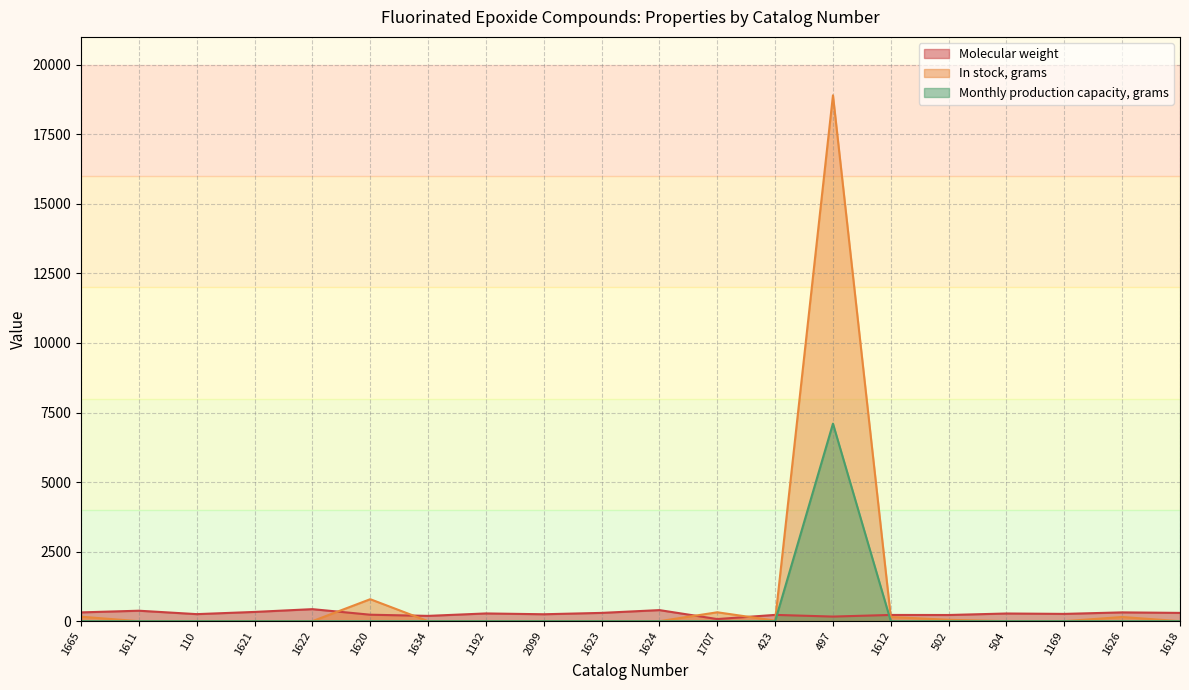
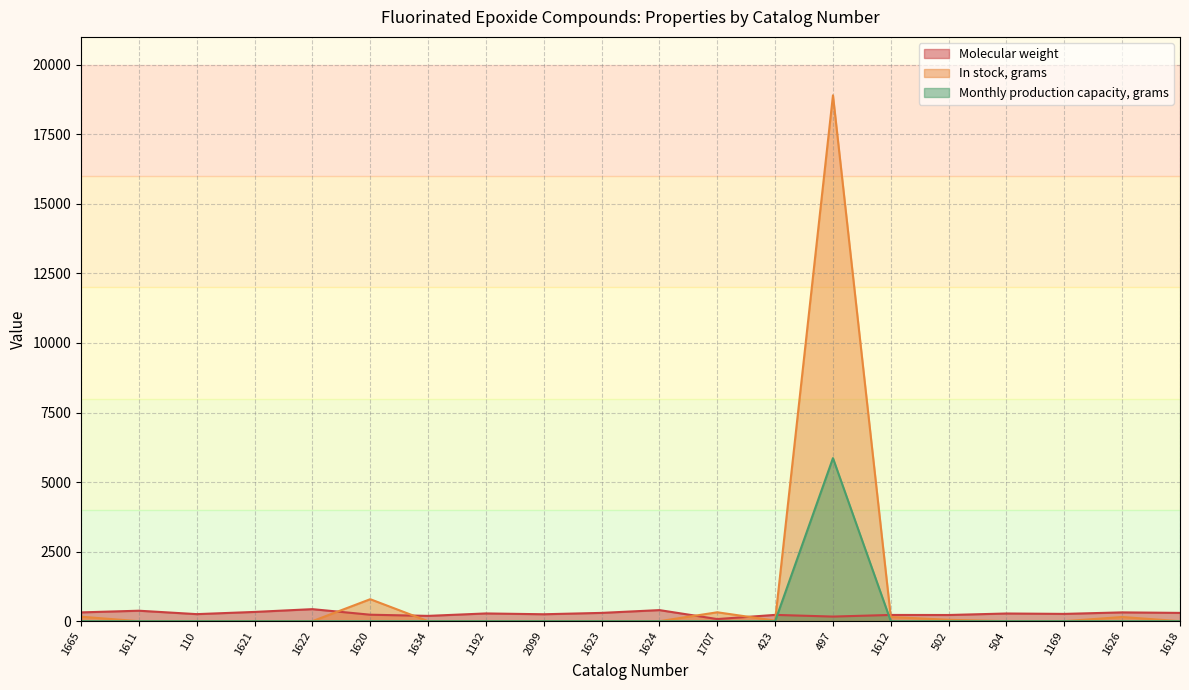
Monthly production capacity, grams, 497: 7100 -> 5900
